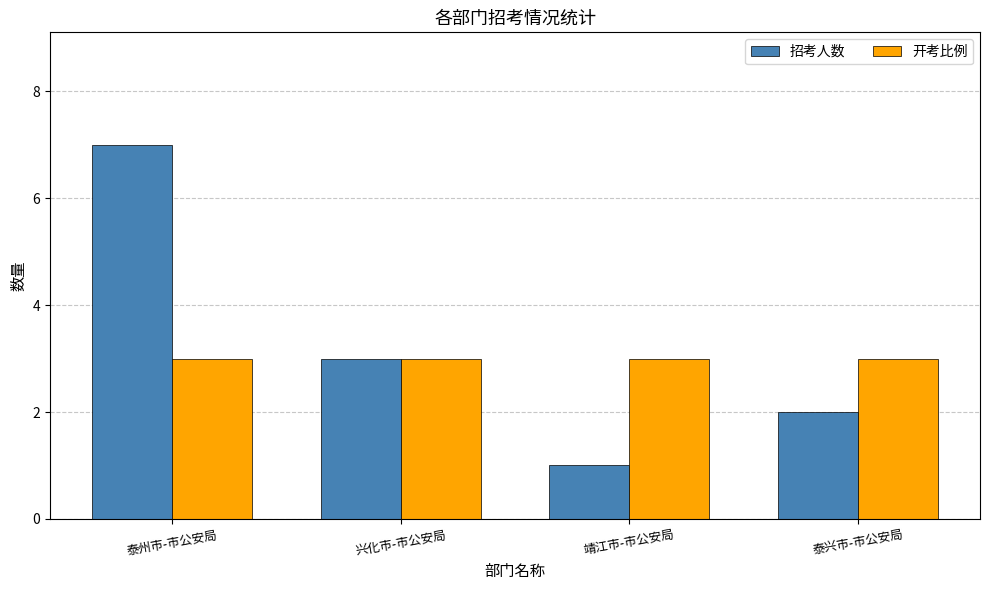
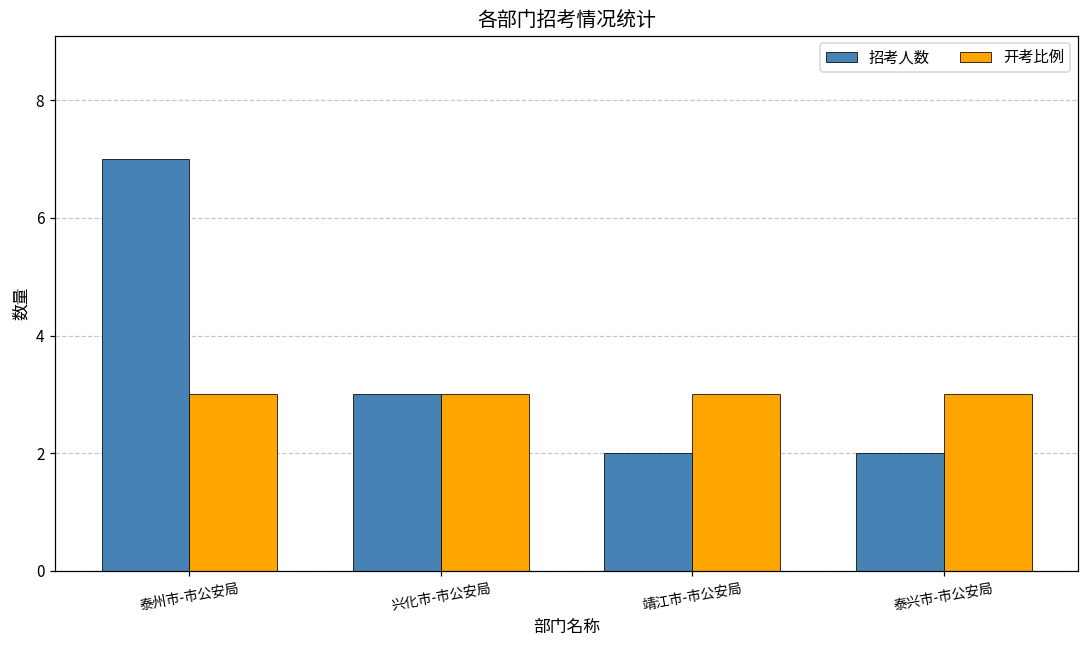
招考人数, 靖江市-市公安局: 1 -> 2
